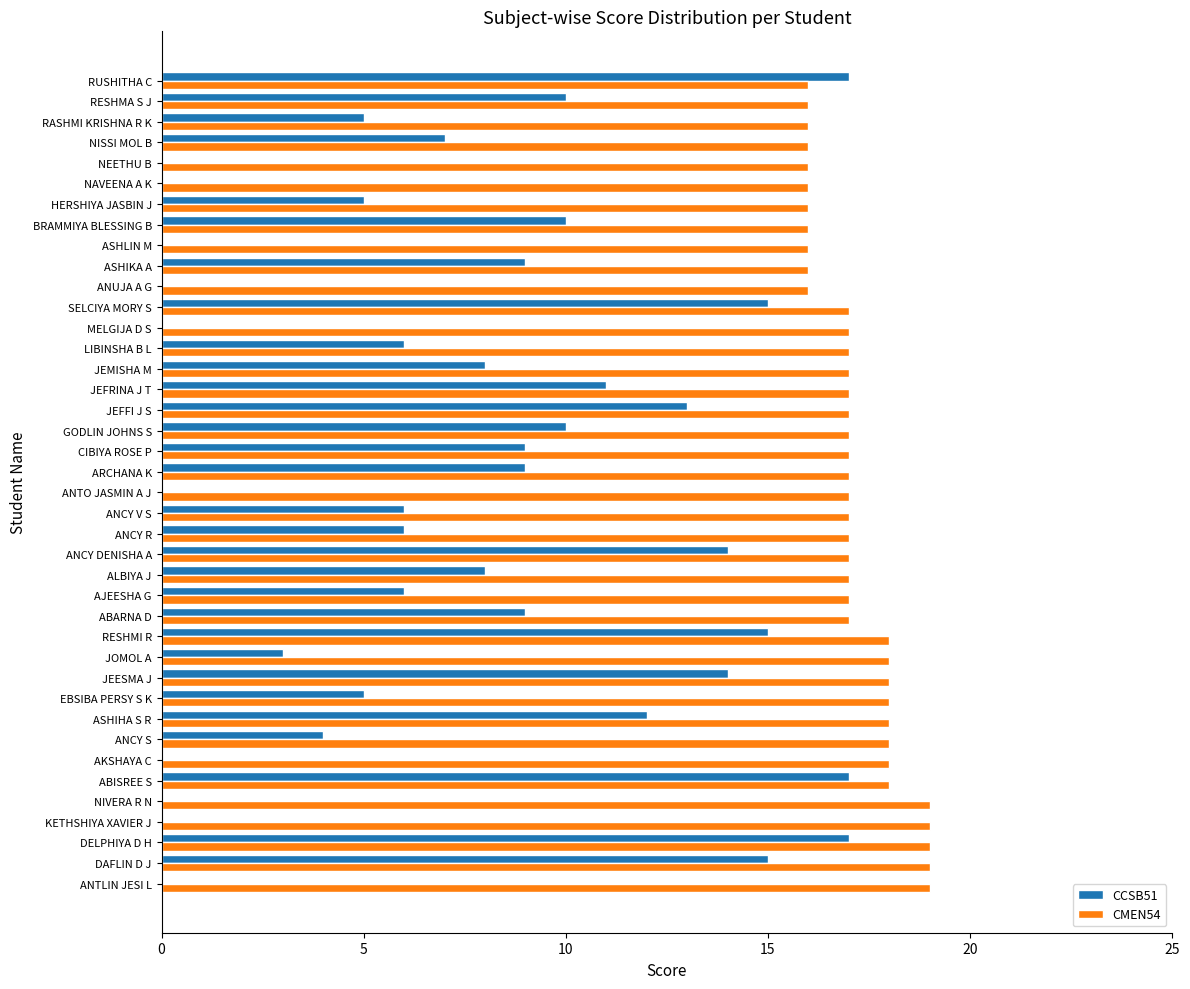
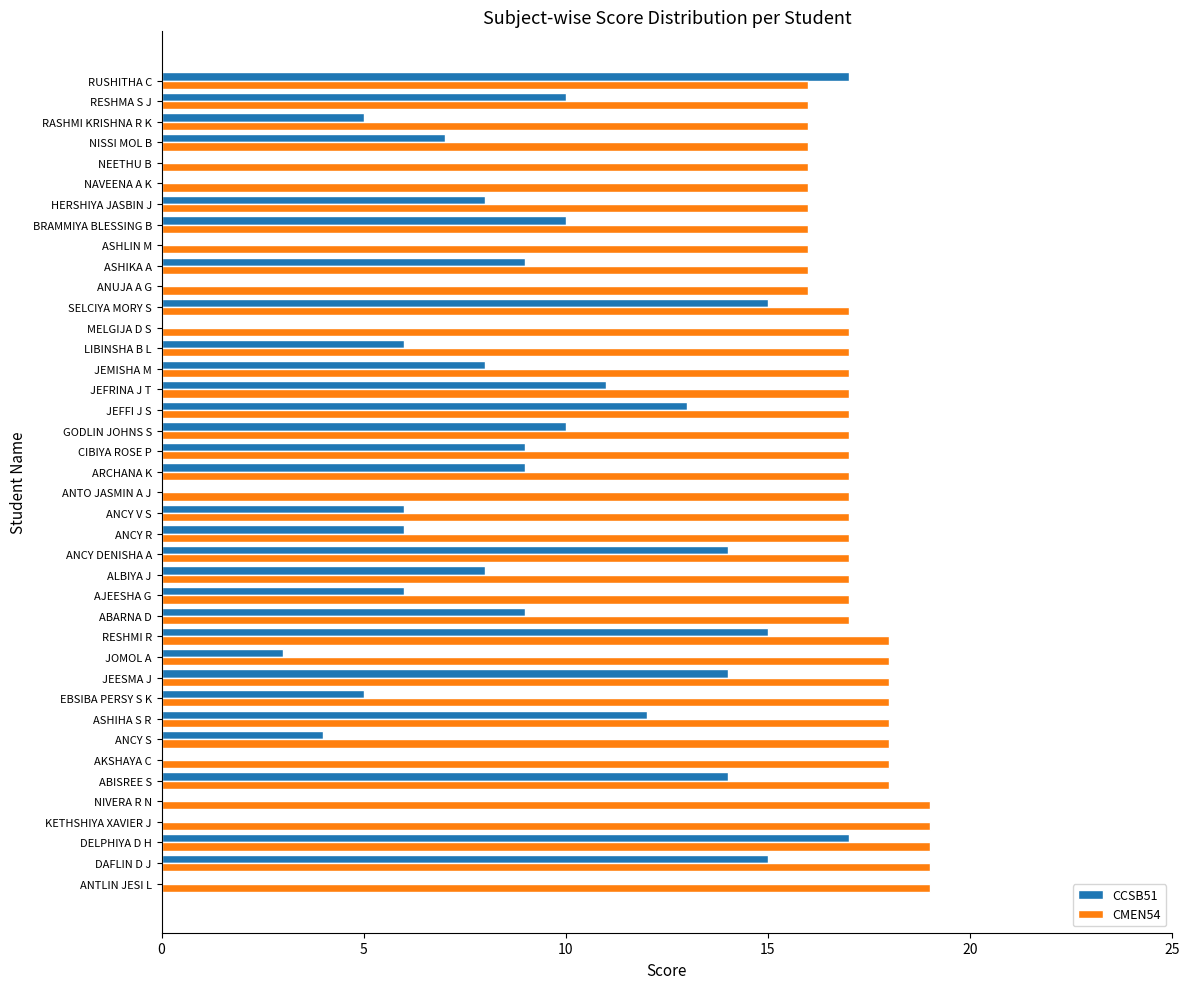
CCSB51, HERSHIYA JASBIN J: 5 -> 8
CCSB51, ABISREE S: 17 -> 14
